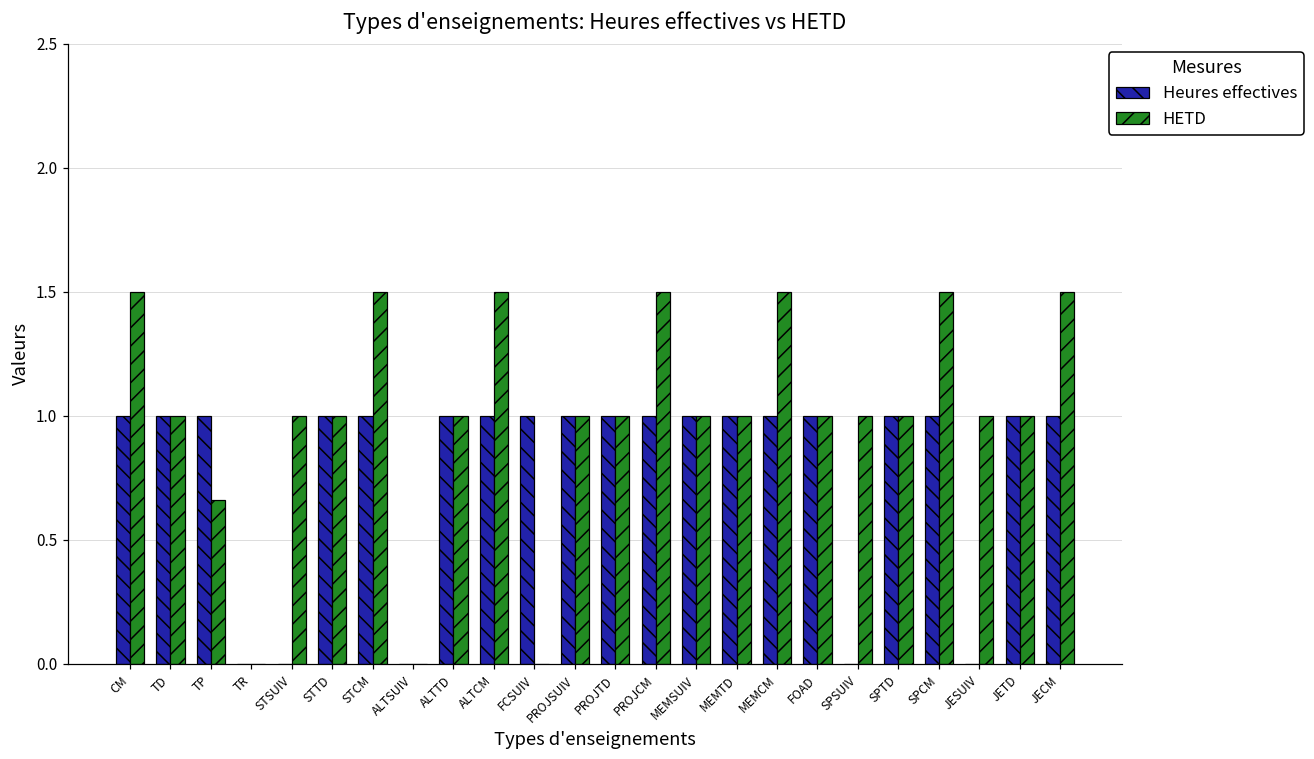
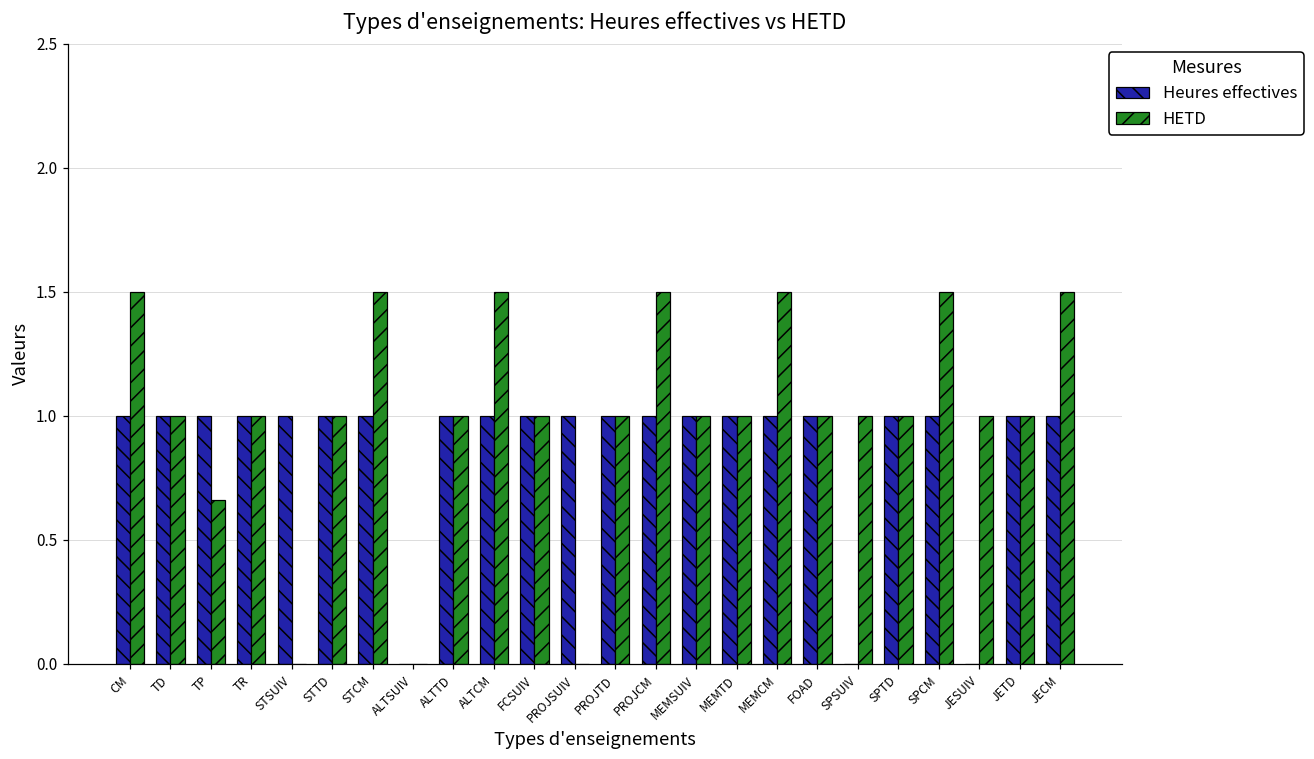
Heures effectives, TR: 0 -> 1
HETD, TR: 0 -> 1
Heures effectives, STSUIV: 0 -> 1
HETD, STSUIV: 1 -> 0
HETD, FCSUIV: 0 -> 1
HETD, PROJSUIV: 1 -> 0
